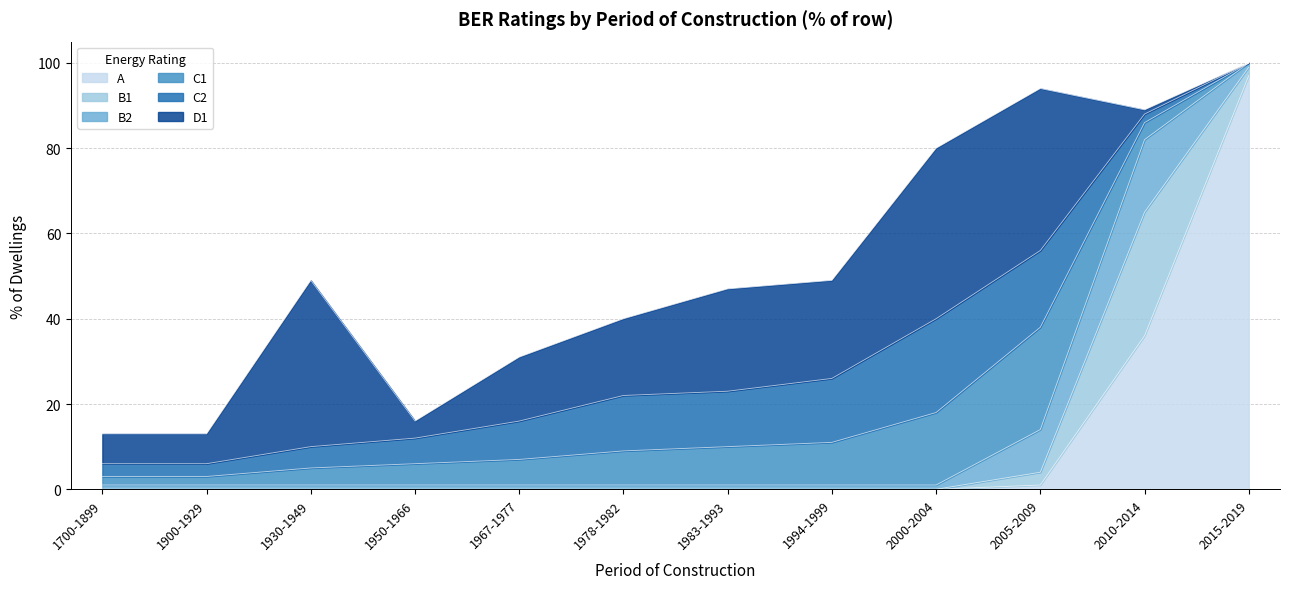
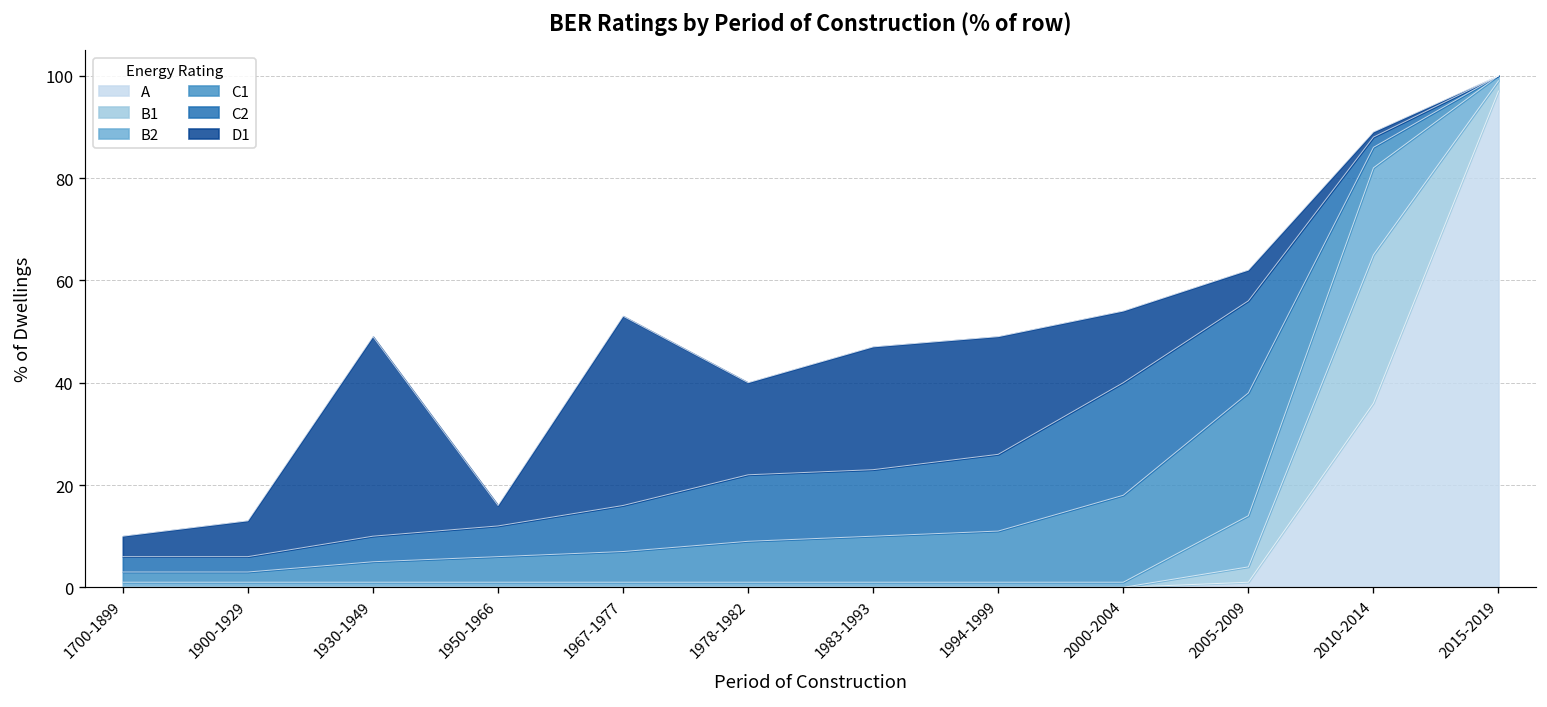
D1, 1700-1899: 7 -> 4
D1, 1967-1977: 15 -> 37
D1, 2000-2004: 40 -> 14
D1, 2005-2009: 38 -> 6
